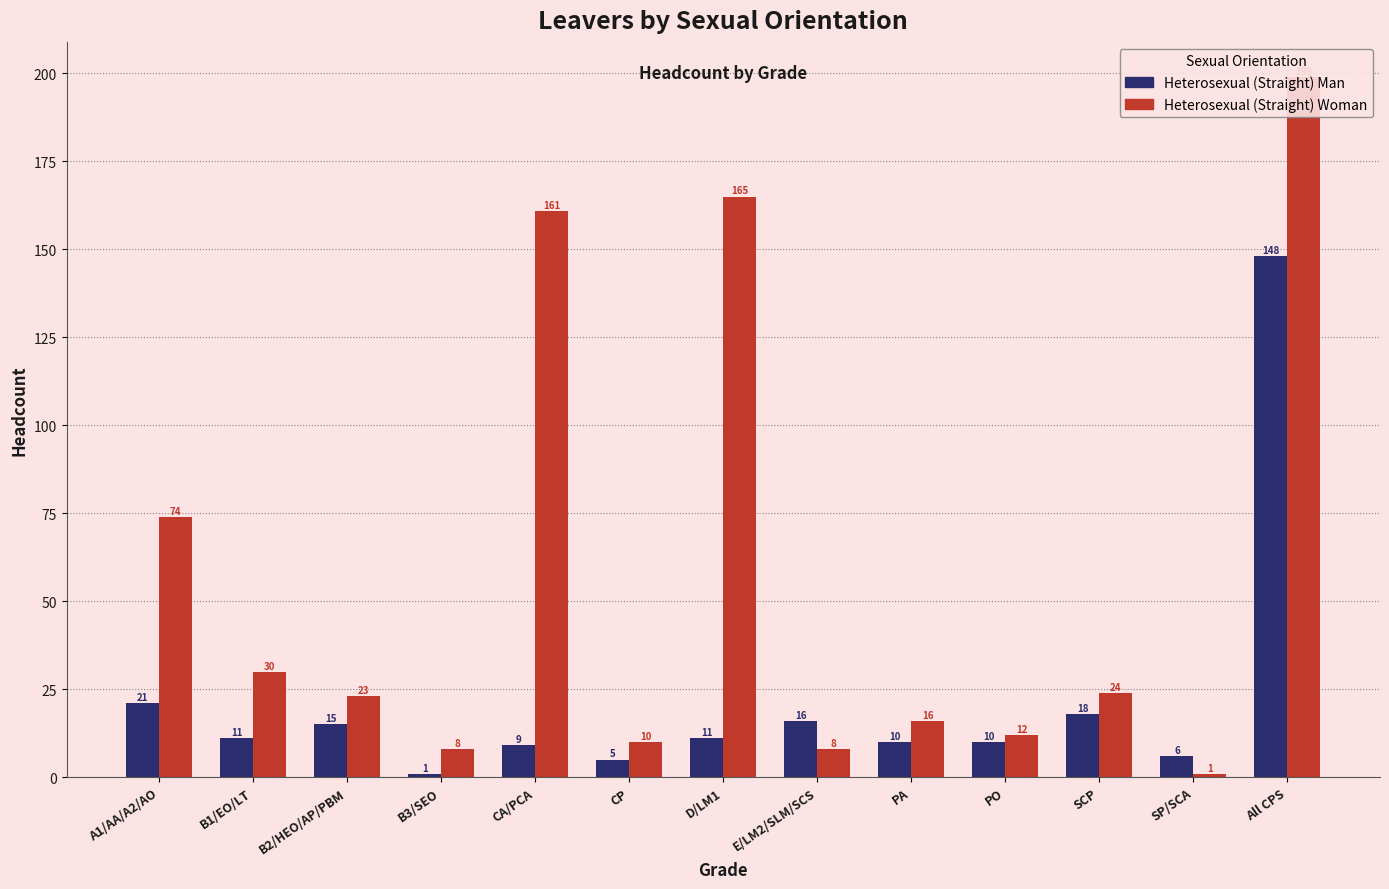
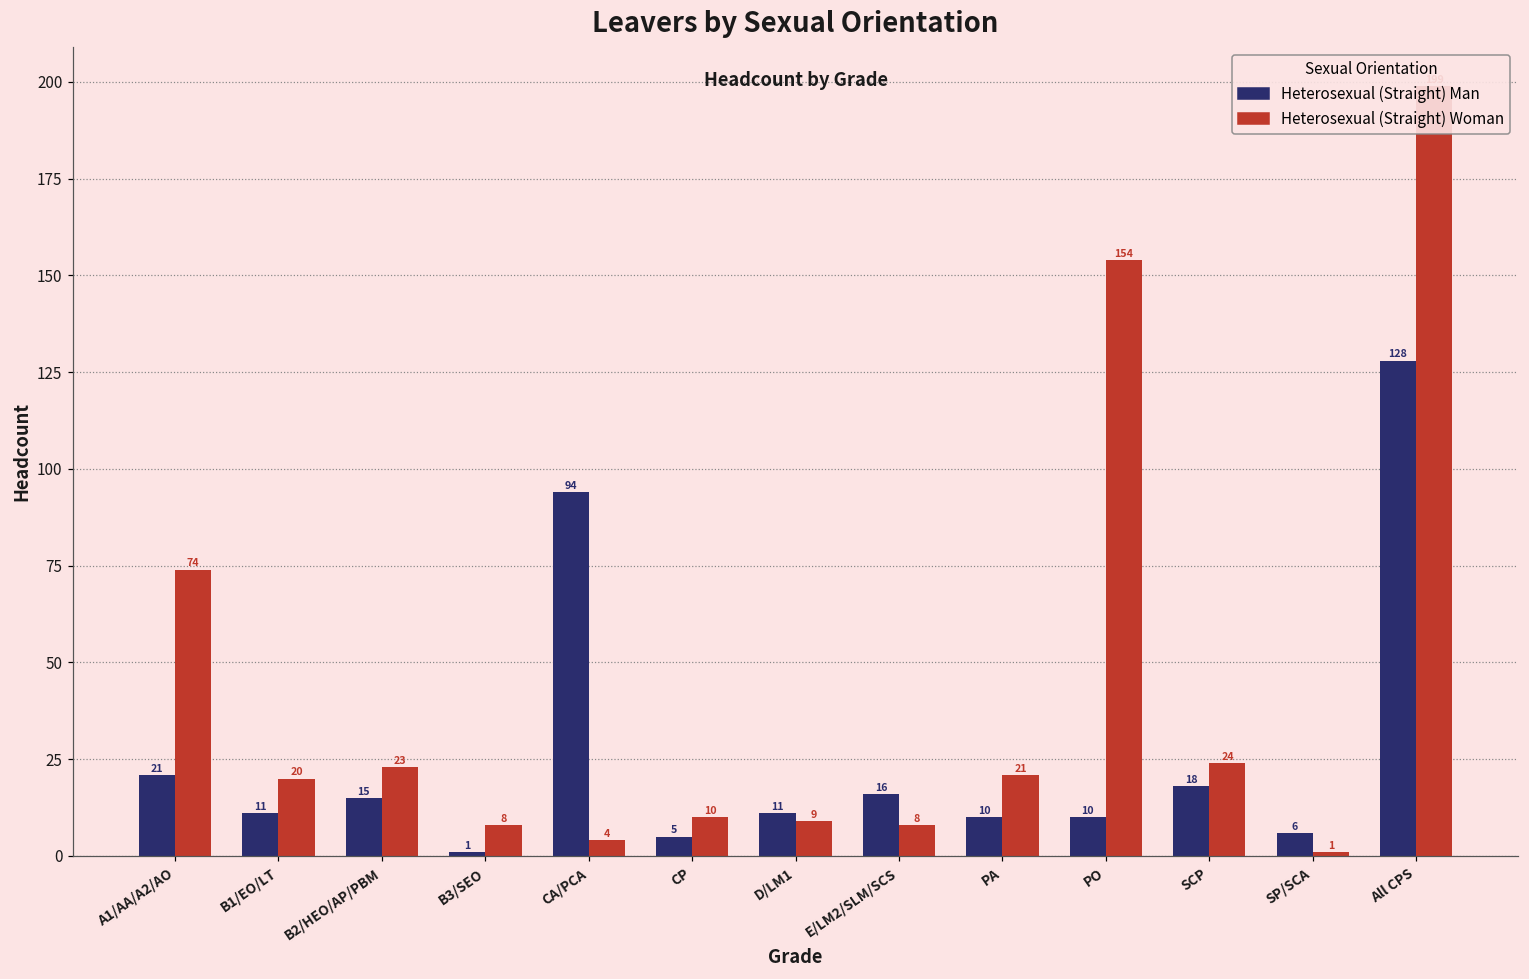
Heterosexual (Straight) Woman, B1/EO/LT: 30 -> 20
Heterosexual (Straight) Man, CA/PCA: 9 -> 94
Heterosexual (Straight) Woman, CA/PCA: 161 -> 4
Heterosexual (Straight) Woman, D/LM1: 165 -> 9
Heterosexual (Straight) Woman, PA: 16 -> 21
Heterosexual (Straight) Woman, PO: 12 -> 154
Heterosexual (Straight) Man, All CPS: 148 -> 128
